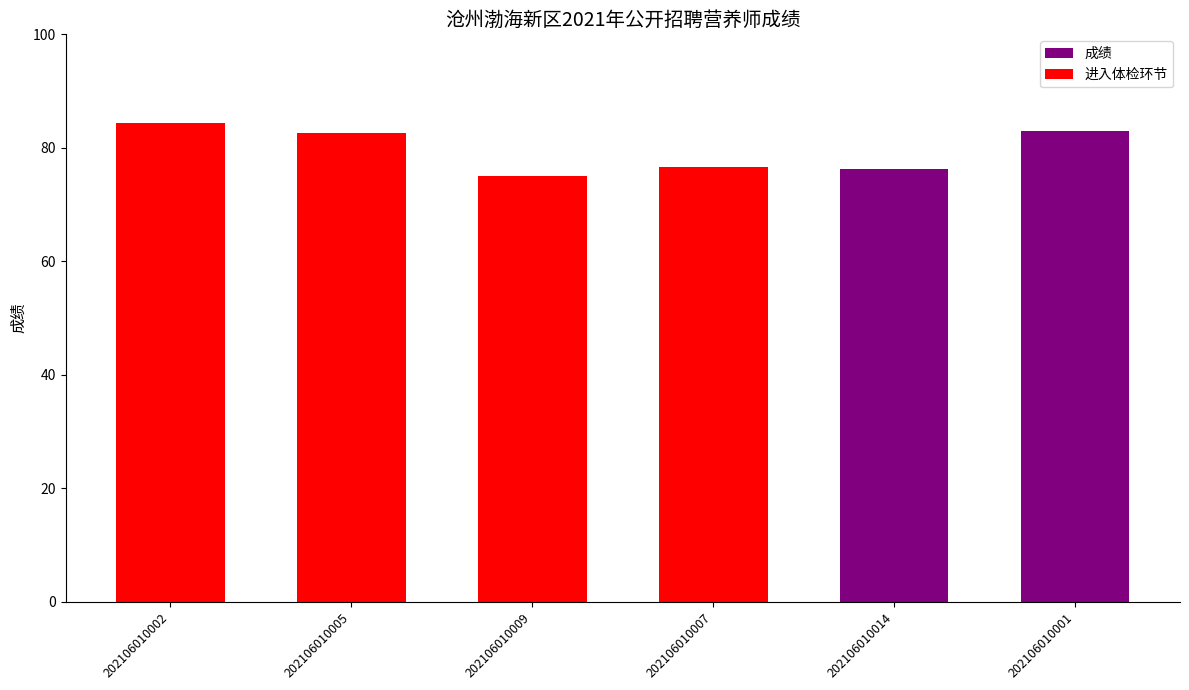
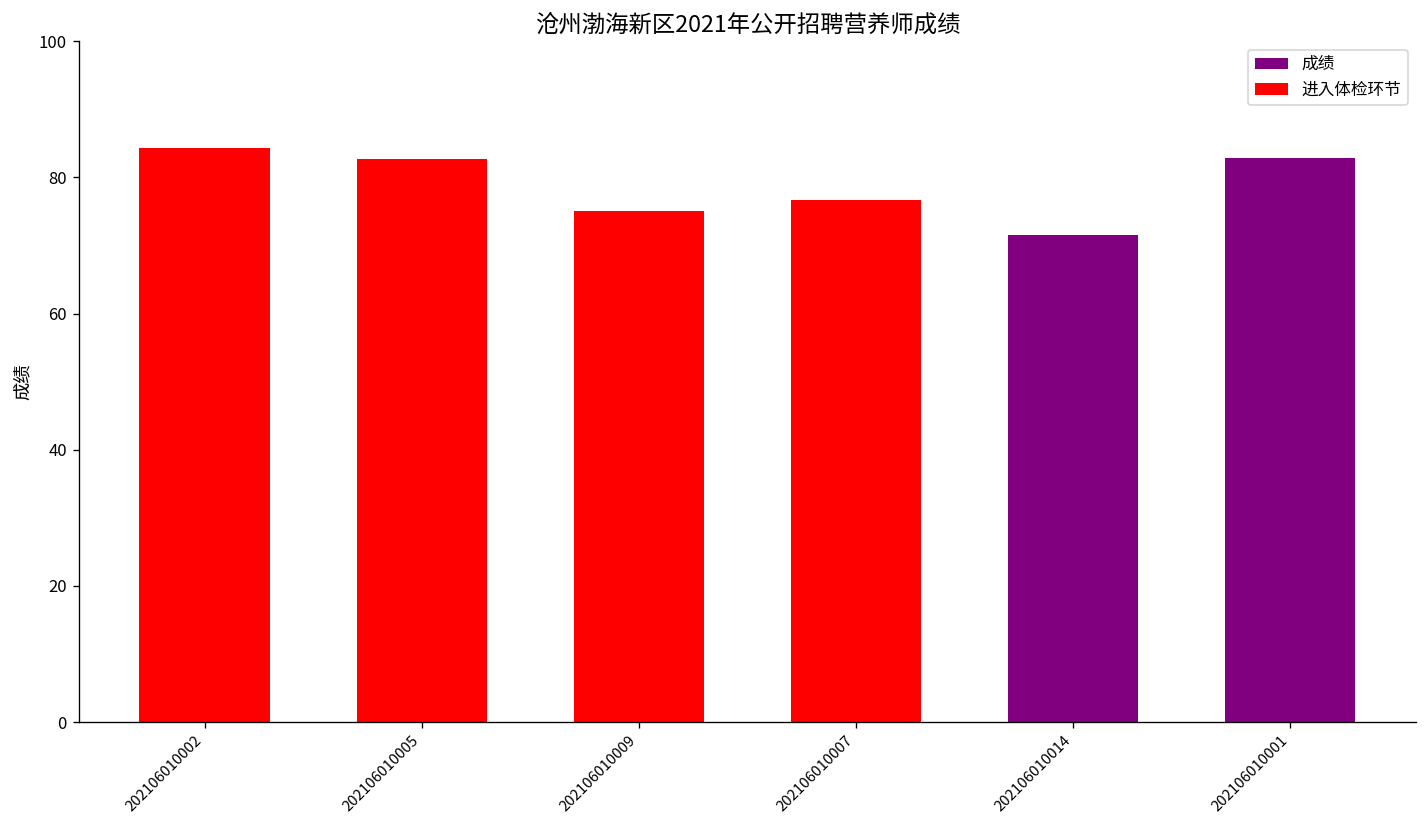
成绩, 202106010014: 76 -> 72
